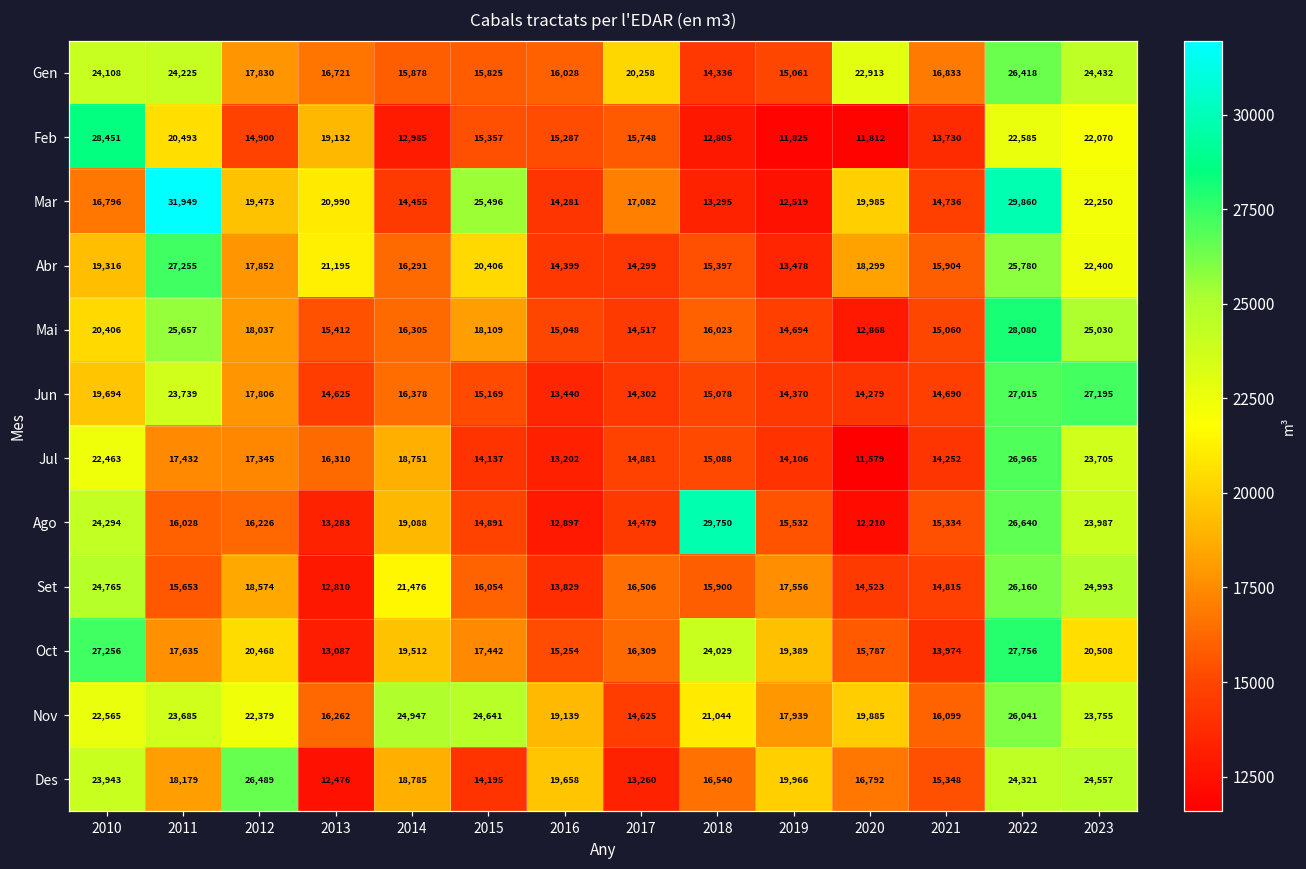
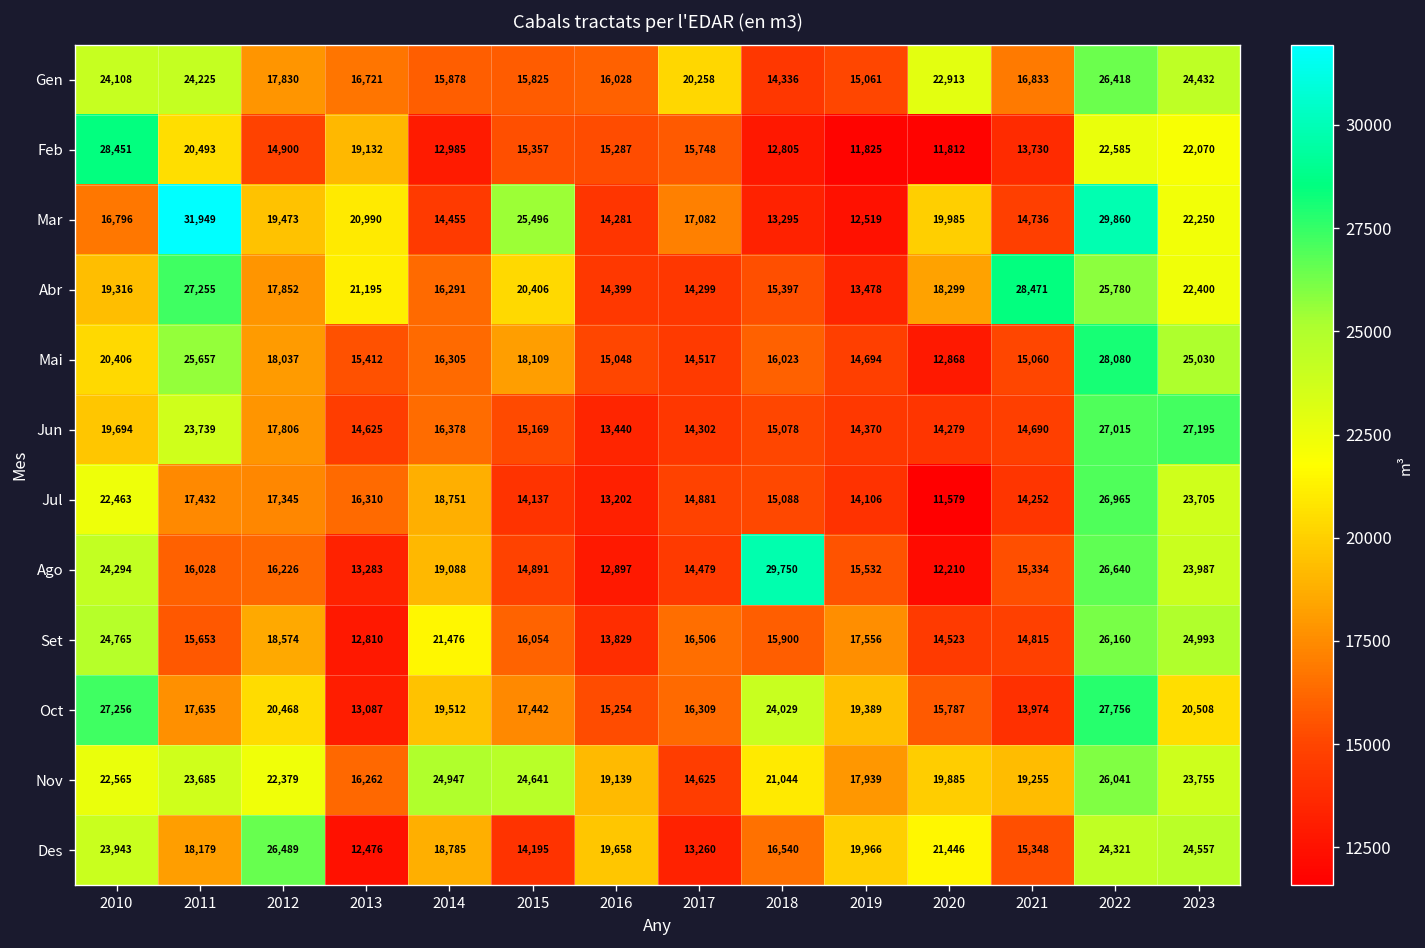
Abr, 2021: 15,904 -> 28,471
Nov, 2021: 16,099 -> 19,255
Des, 2020: 16,792 -> 21,446
